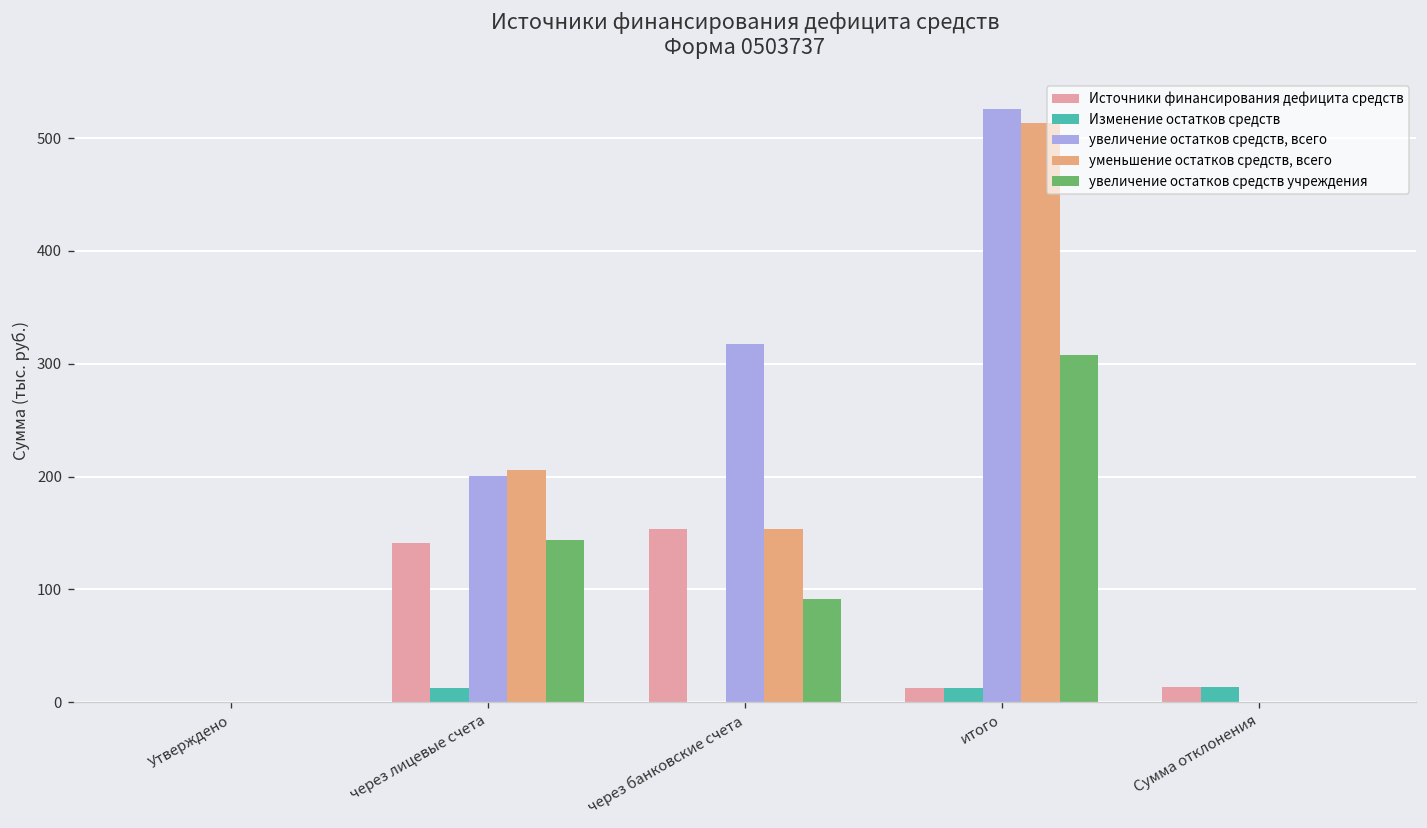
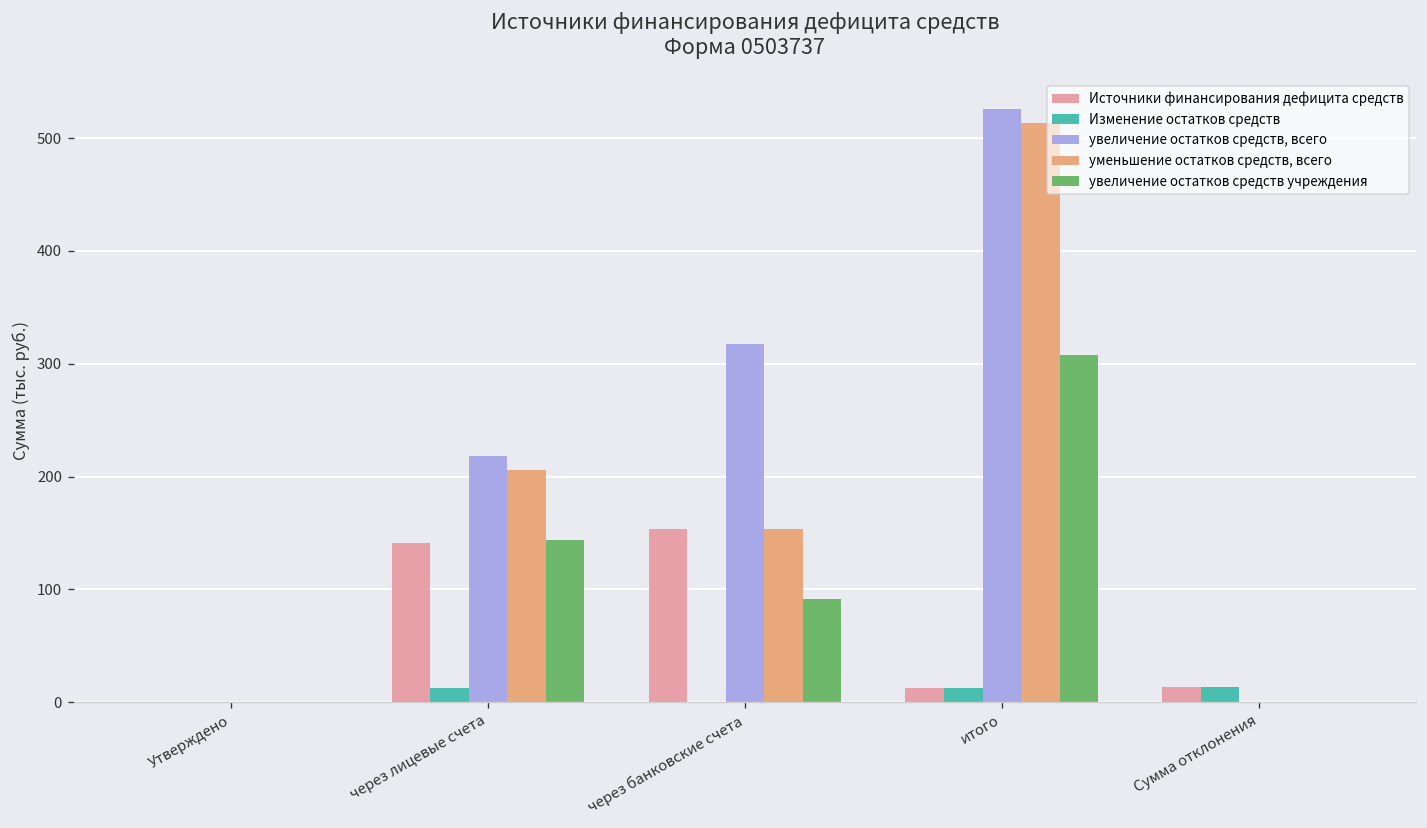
увеличение остатков средств, всего, через лицевые счета: 200 -> 220
